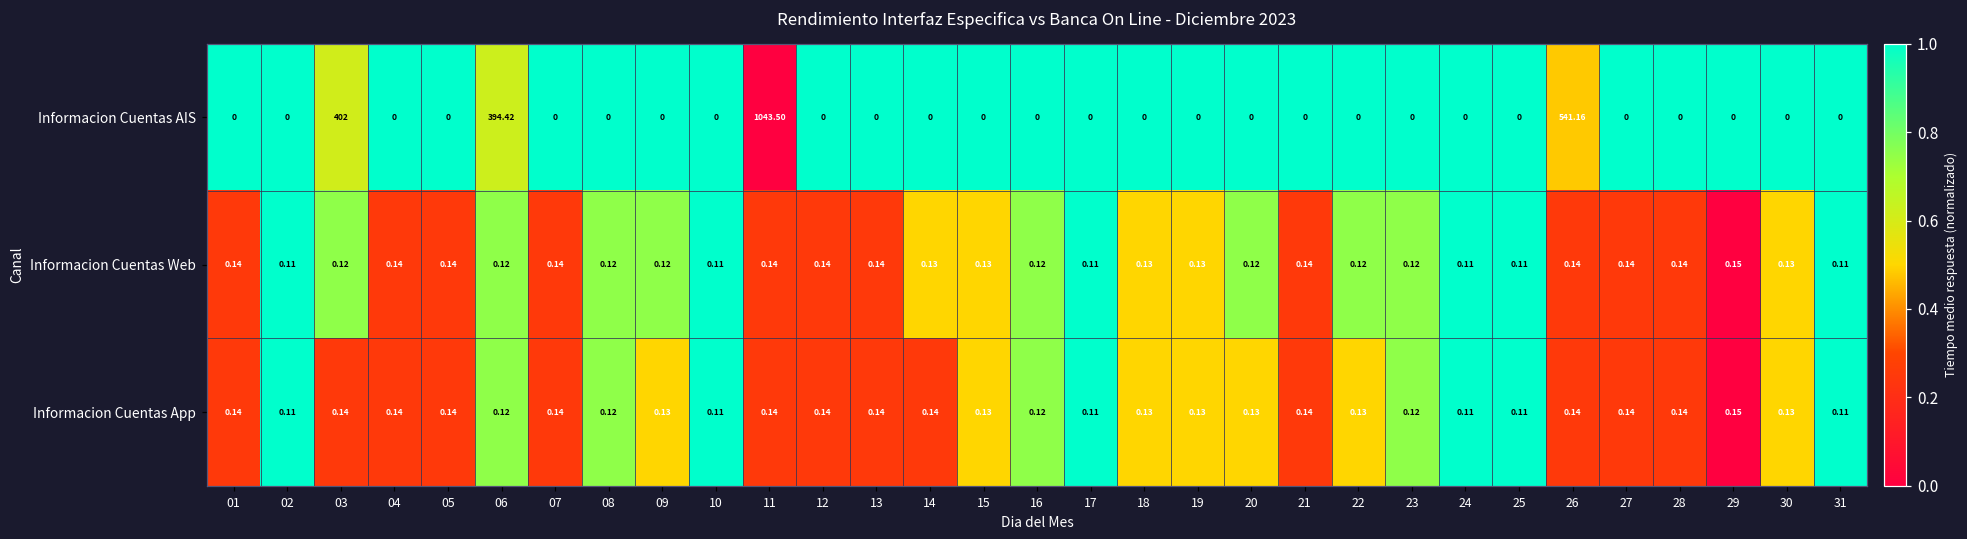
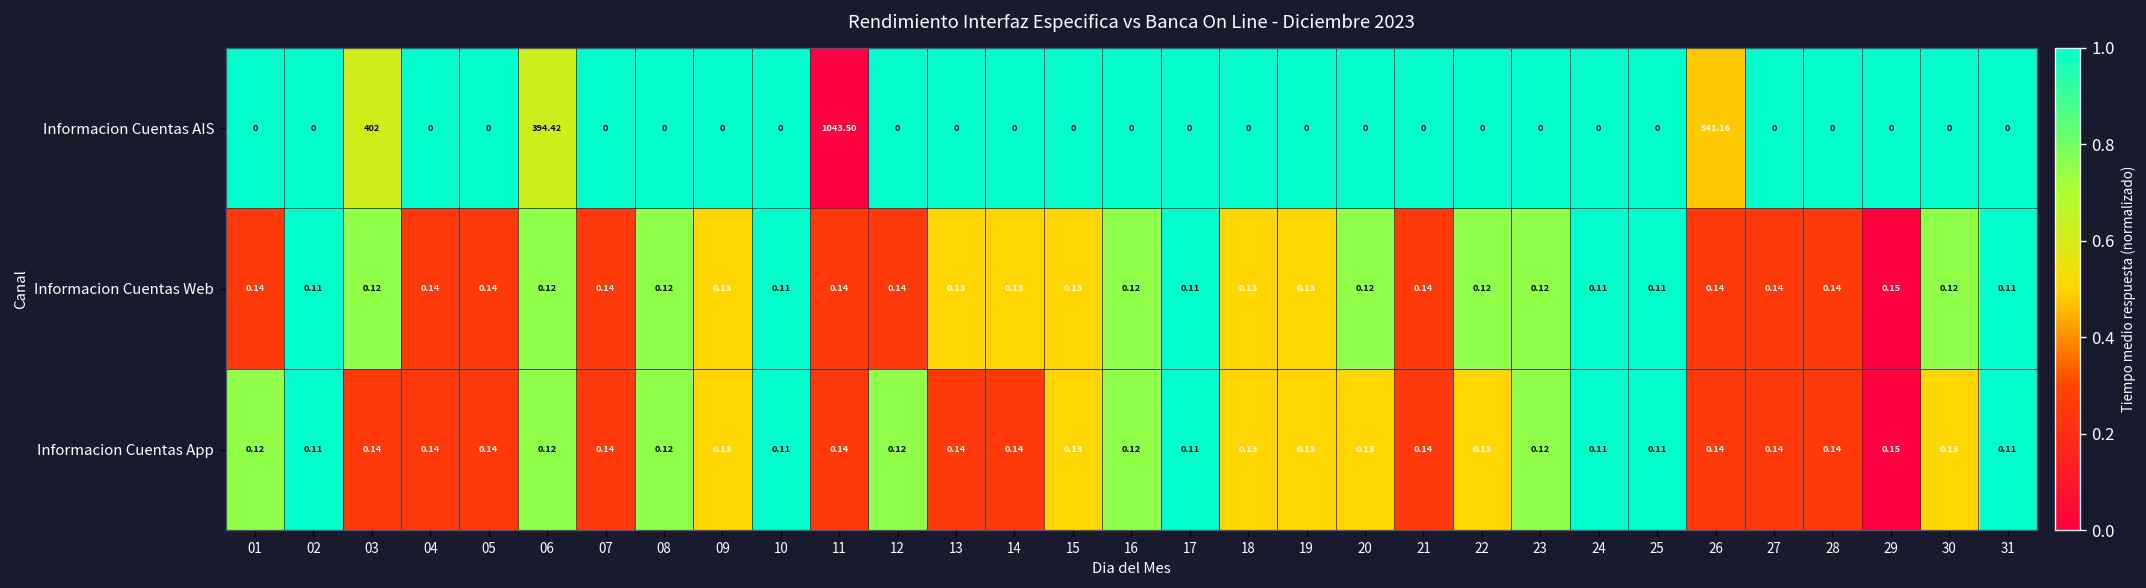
Informacion Cuentas Web, 09: 0.12 -> 0.13
Informacion Cuentas Web, 13: 0.14 -> 0.13
Informacion Cuentas Web, 30: 0.13 -> 0.12
Informacion Cuentas App, 01: 0.14 -> 0.12
Informacion Cuentas App, 12: 0.14 -> 0.12
